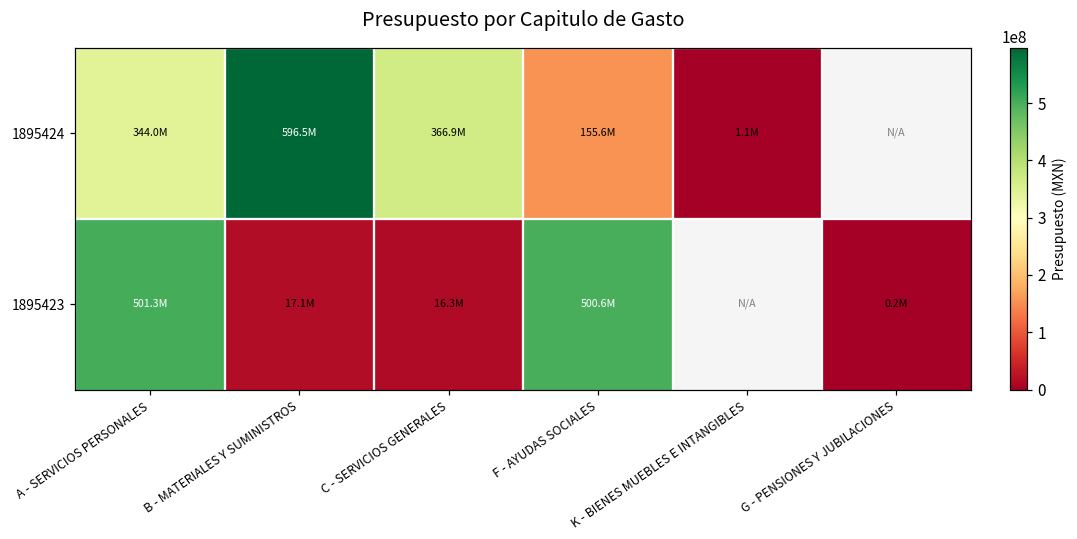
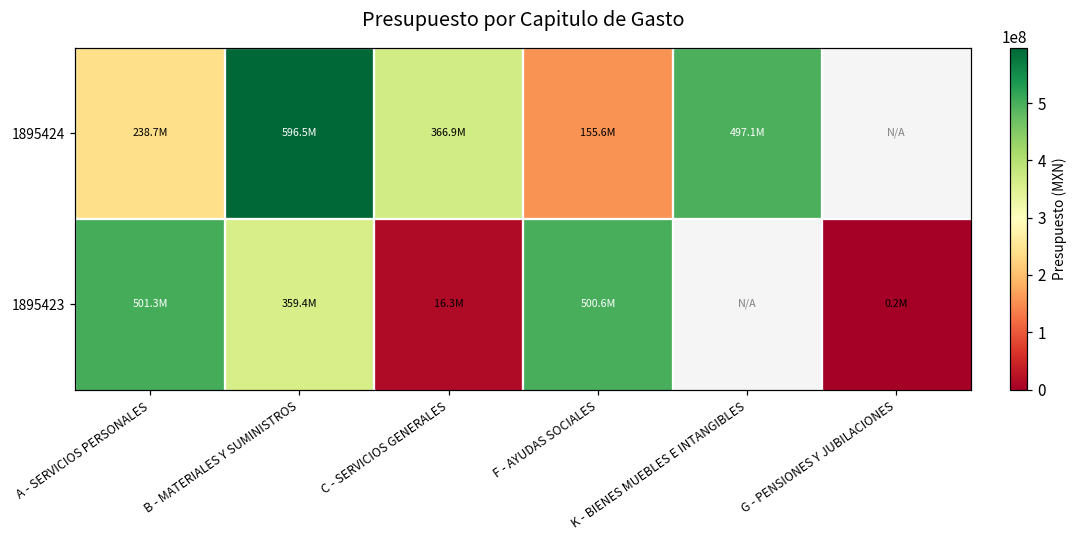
1895424, A - SERVICIOS PERSONALES: 344.0M -> 238.7M
1895424, K - BIENES MUEBLES E INTANGIBLES: 1.1M -> 497.1M
1895423, B - MATERIALES Y SUMINISTROS: 17.1M -> 359.4M
